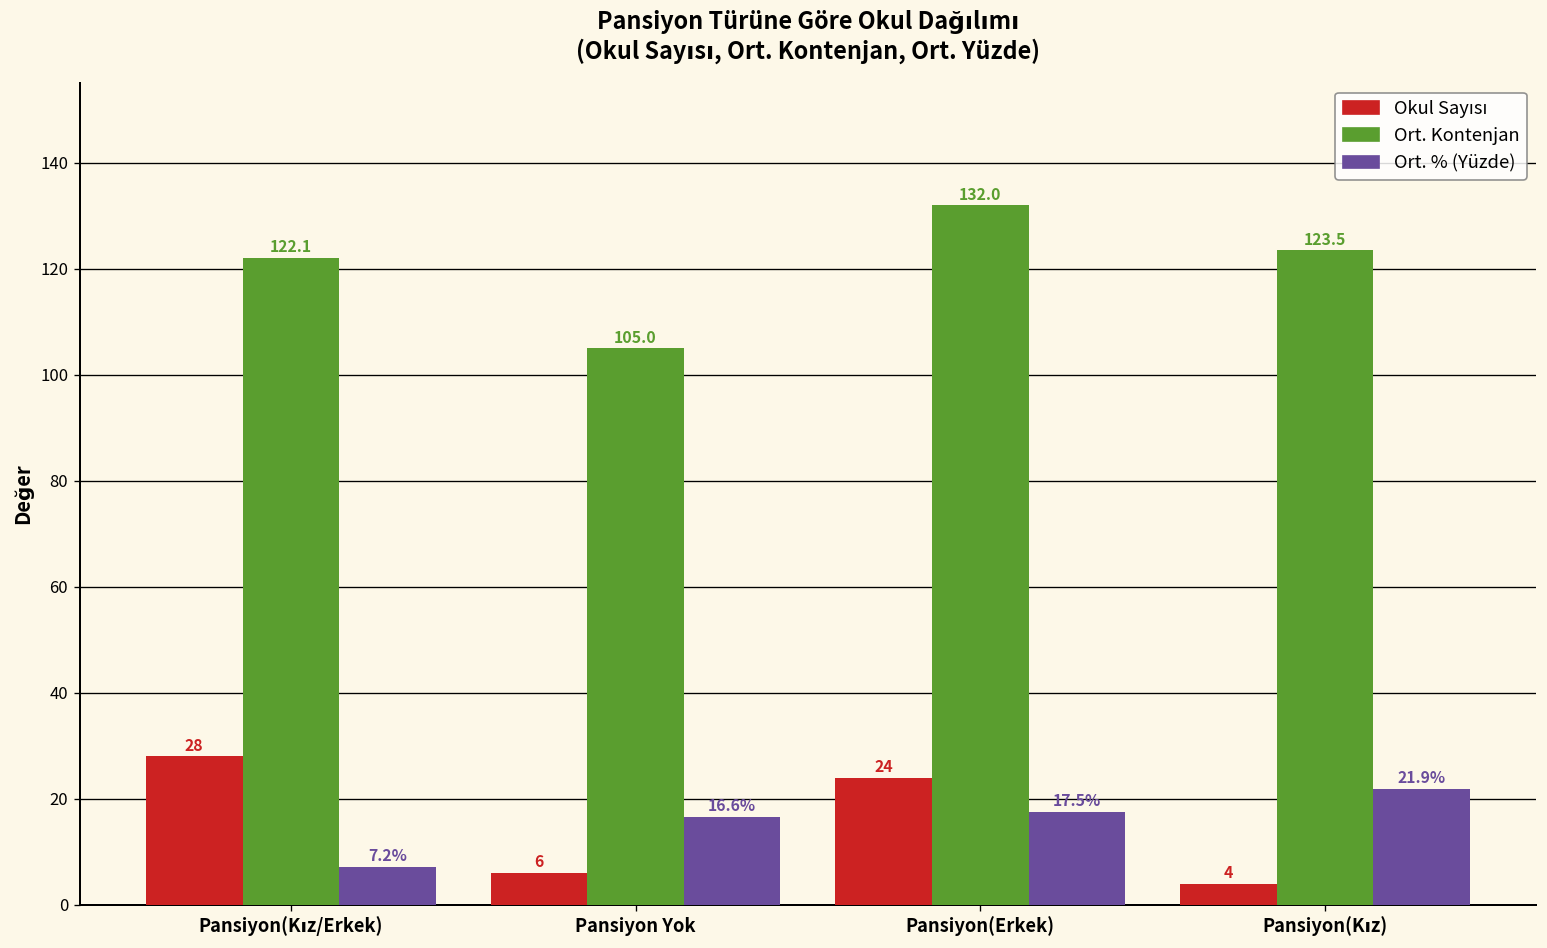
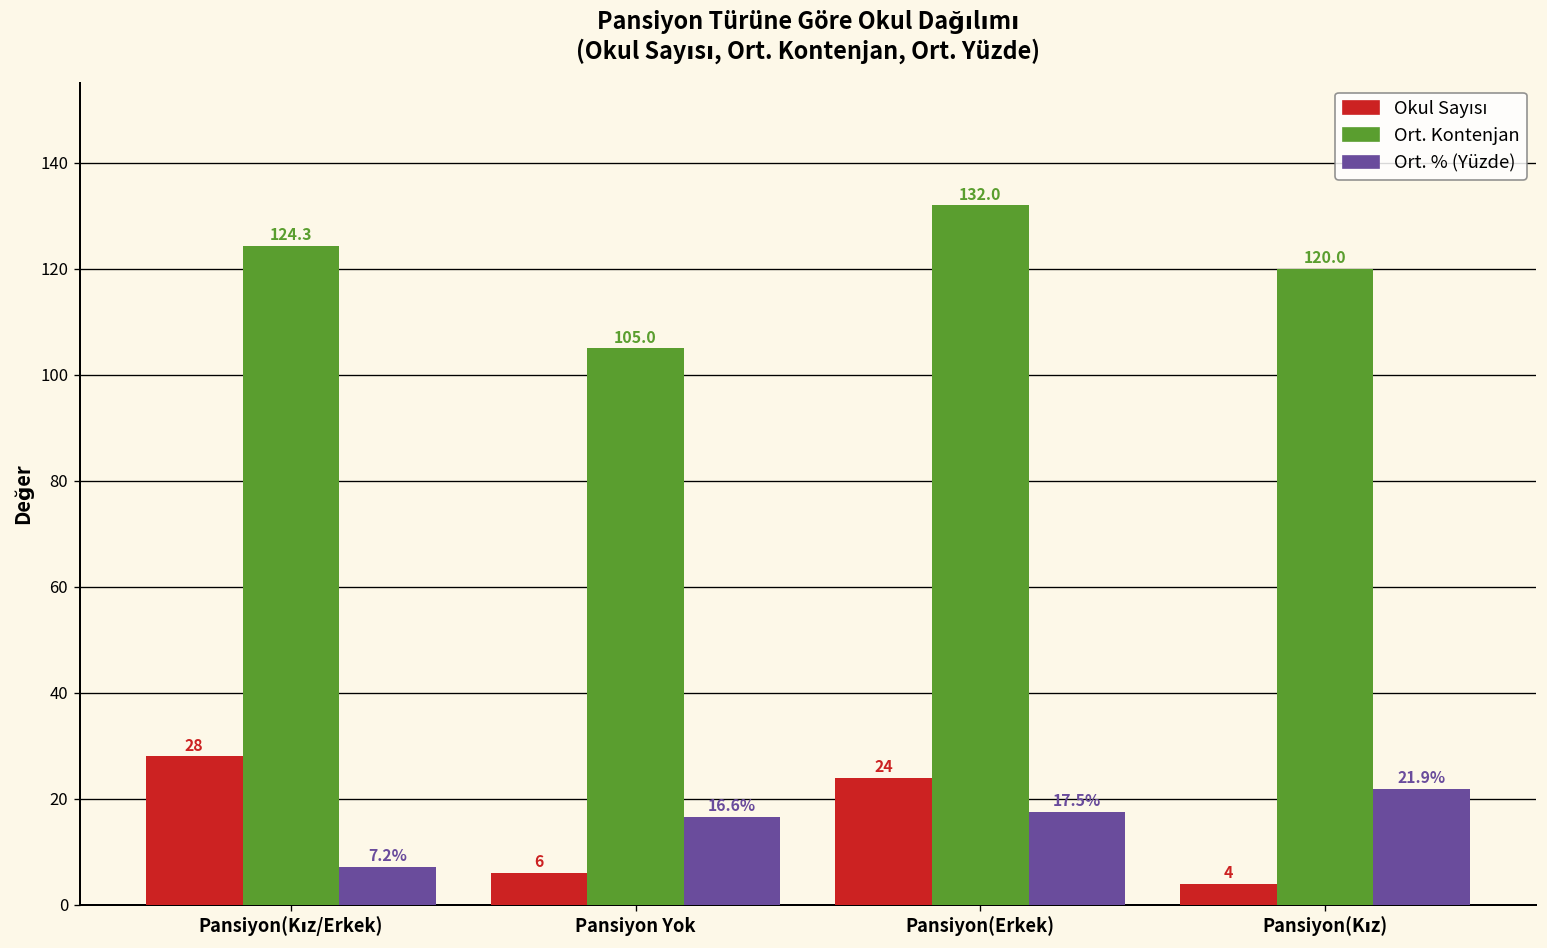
Ort. Kontenjan, Pansiyon(Kız/Erkek): 122.1 -> 124.3
Ort. Kontenjan, Pansiyon(Kız): 123.5 -> 120.0
